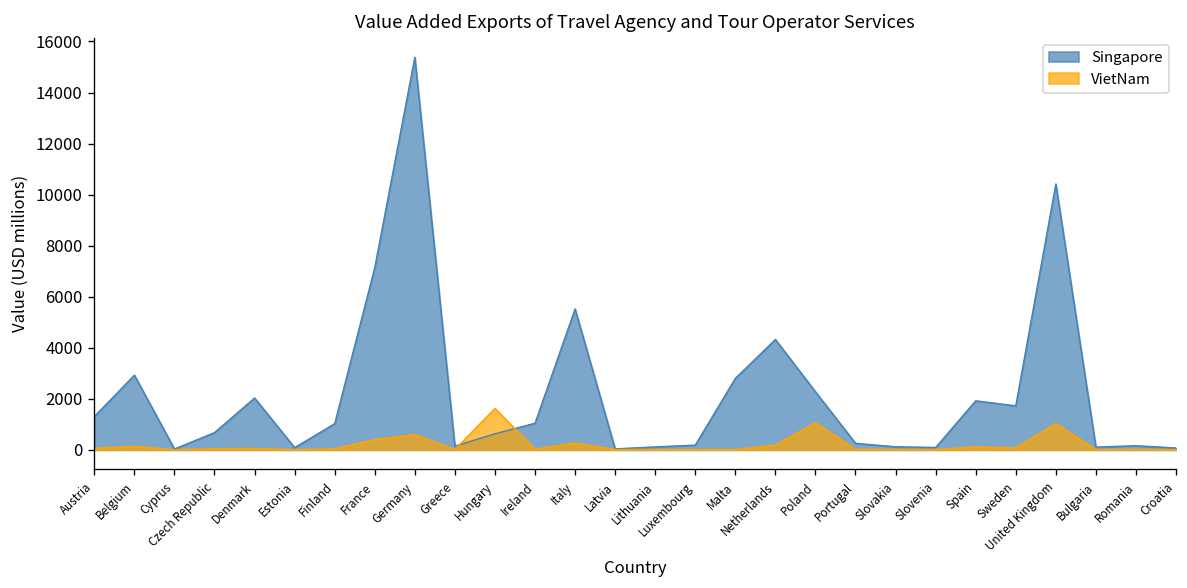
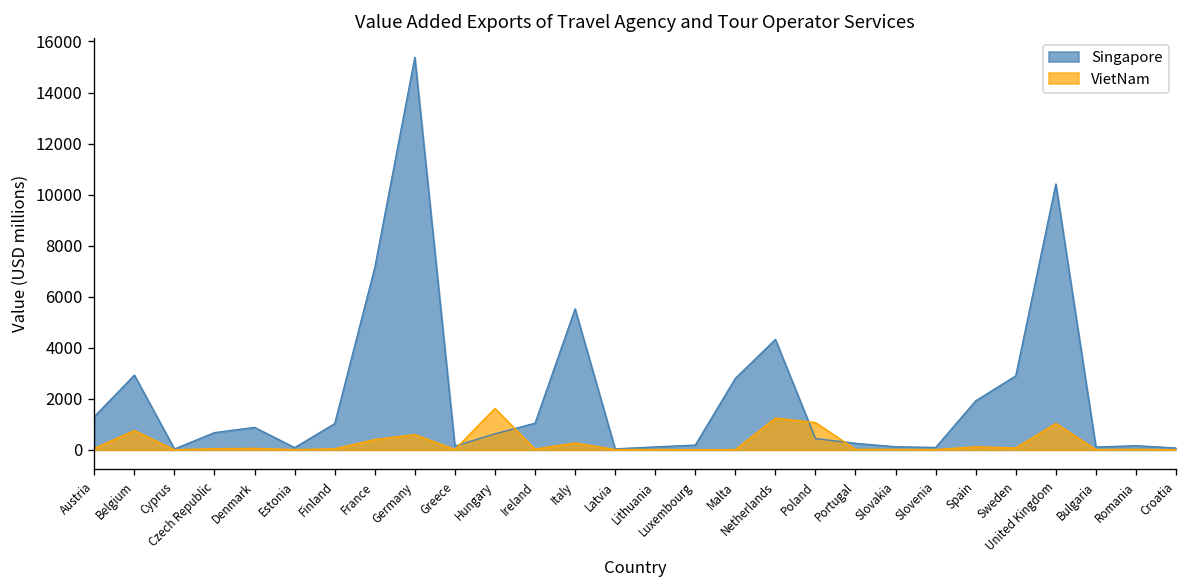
VietNam, Belgium: 100 -> 800
Singapore, Denmark: 2000 -> 900
VietNam, Netherlands: 200 -> 1200
Singapore, Poland: 2300 -> 400
Singapore, Sweden: 1700 -> 2900
